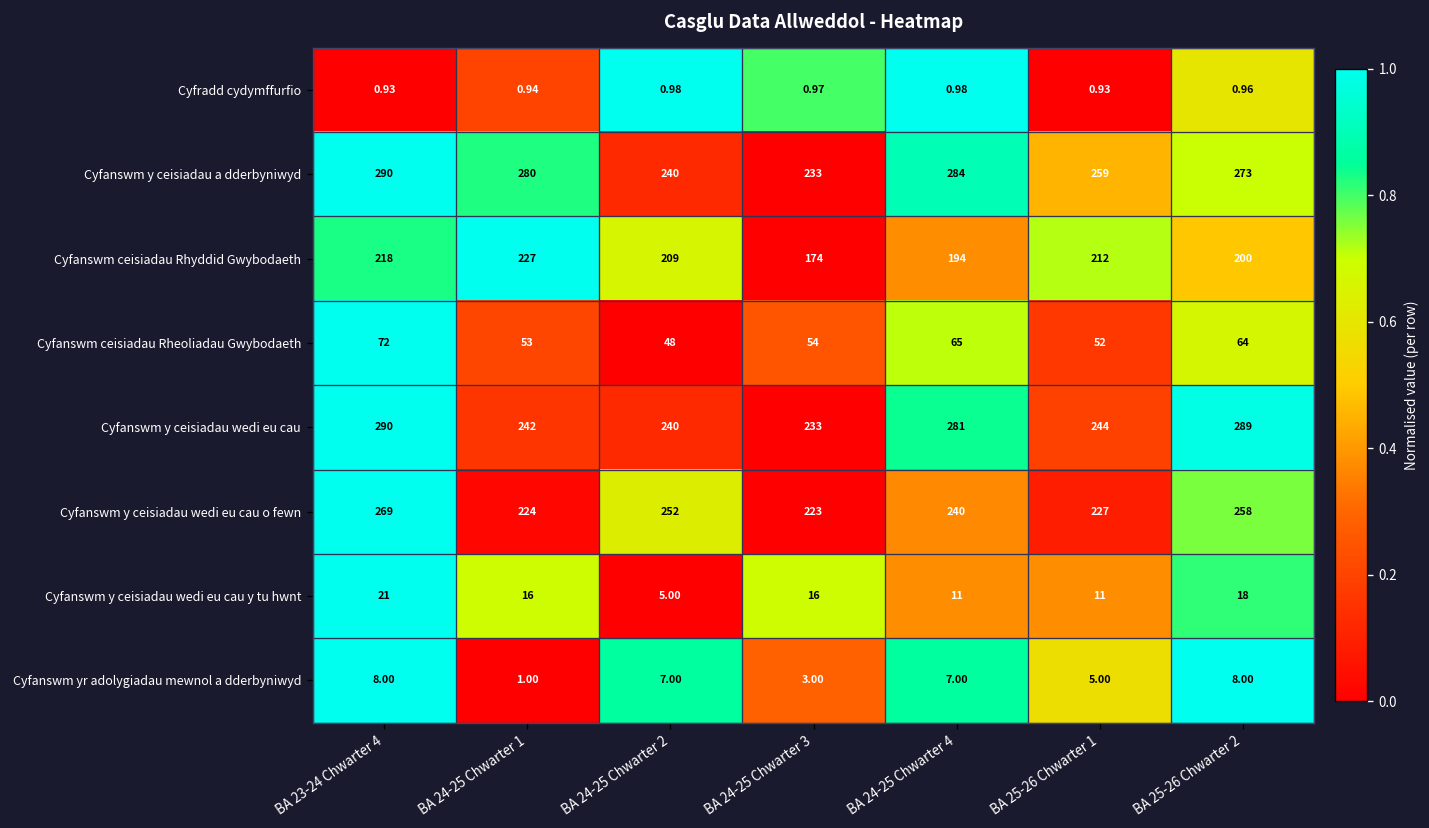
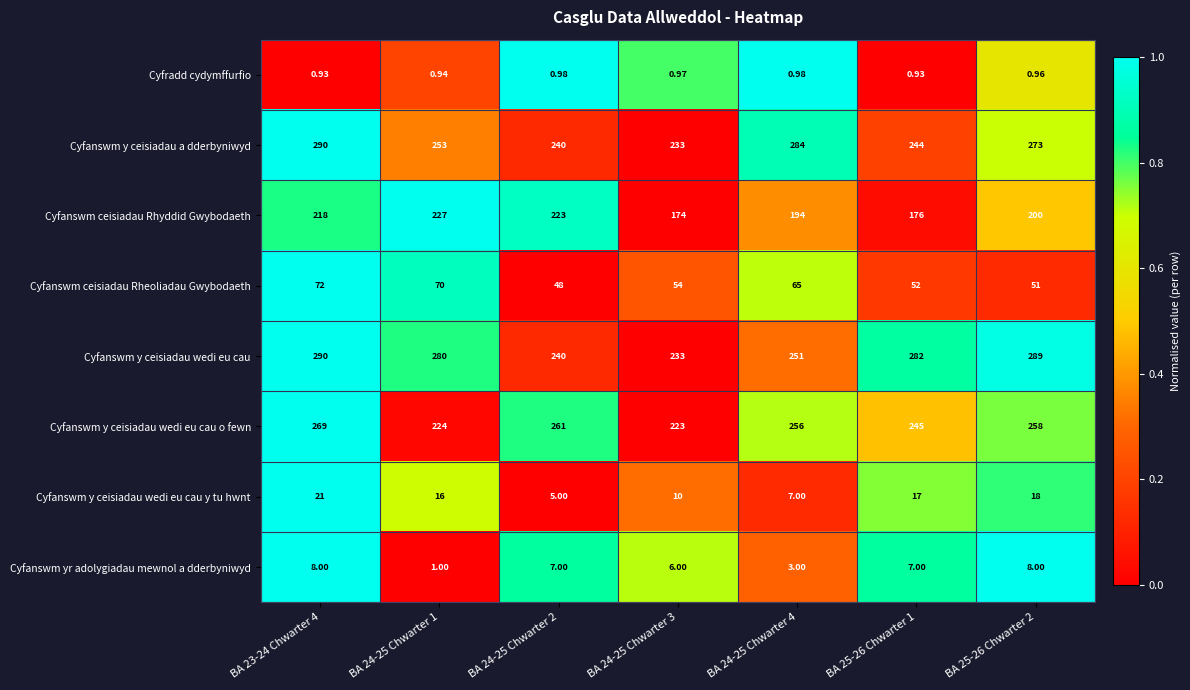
Cyfanswm y ceisiadau a dderbyniwyd, BA 24-25 Chwarter 1: 280 -> 253
Cyfanswm y ceisiadau a dderbyniwyd, BA 25-26 Chwarter 1: 259 -> 244
Cyfanswm ceisiadau Rhyddid Gwybodaeth, BA 24-25 Chwarter 2: 209 -> 223
Cyfanswm ceisiadau Rhyddid Gwybodaeth, BA 25-26 Chwarter 1: 212 -> 176
Cyfanswm ceisiadau Rheoliadau Gwybodaeth, BA 24-25 Chwarter 1: 53 -> 70
Cyfanswm ceisiadau Rheoliadau Gwybodaeth, BA 25-26 Chwarter 2: 64 -> 51
Cyfanswm y ceisiadau wedi eu cau, BA 24-25 Chwarter 1: 242 -> 280
Cyfanswm y ceisiadau wedi eu cau, BA 24-25 Chwarter 4: 281 -> 251
Cyfanswm y ceisiadau wedi eu cau, BA 25-26 Chwarter 1: 244 -> 282
Cyfanswm y ceisiadau wedi eu cau o fewn, BA 24-25 Chwarter 2: 252 -> 261
Cyfanswm y ceisiadau wedi eu cau o fewn, BA 24-25 Chwarter 4: 240 -> 256
Cyfanswm y ceisiadau wedi eu cau o fewn, BA 25-26 Chwarter 1: 227 -> 245
Cyfanswm y ceisiadau wedi eu cau y tu hwnt, BA 24-25 Chwarter 3: 16 -> 10
Cyfanswm y ceisiadau wedi eu cau y tu hwnt, BA 24-25 Chwarter 4: 11 -> 7.00
Cyfanswm y ceisiadau wedi eu cau y tu hwnt, BA 25-26 Chwarter 1: 11 -> 17
Cyfanswm yr adolygiadau mewnol a dderbyniwyd, BA 24-25 Chwarter 3: 3.00 -> 6.00
Cyfanswm yr adolygiadau mewnol a dderbyniwyd, BA 24-25 Chwarter 4: 7.00 -> 3.00
Cyfanswm yr adolygiadau mewnol a dderbyniwyd, BA 25-26 Chwarter 1: 5.00 -> 7.00
